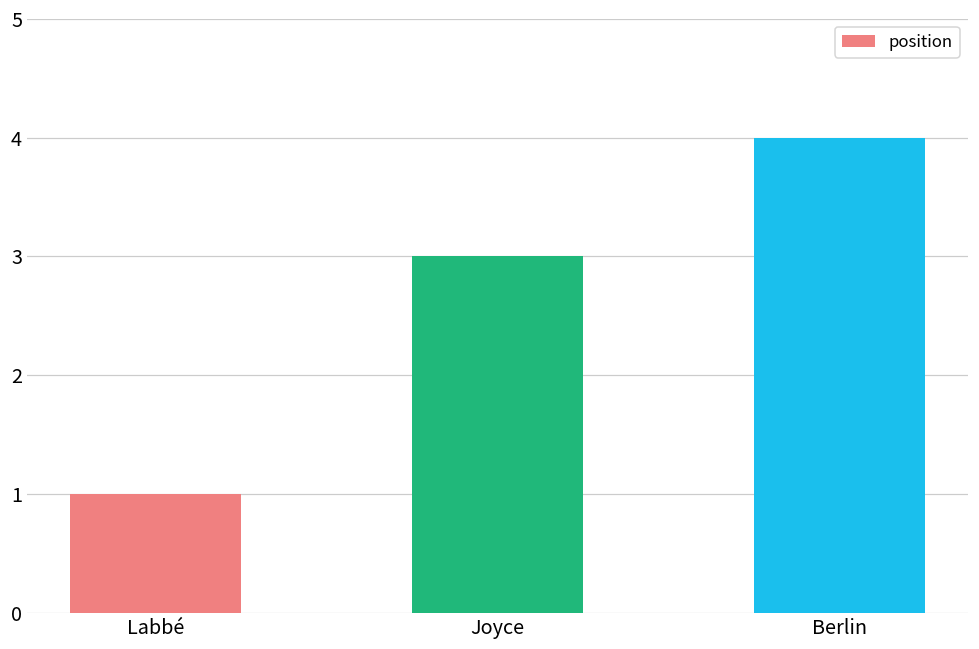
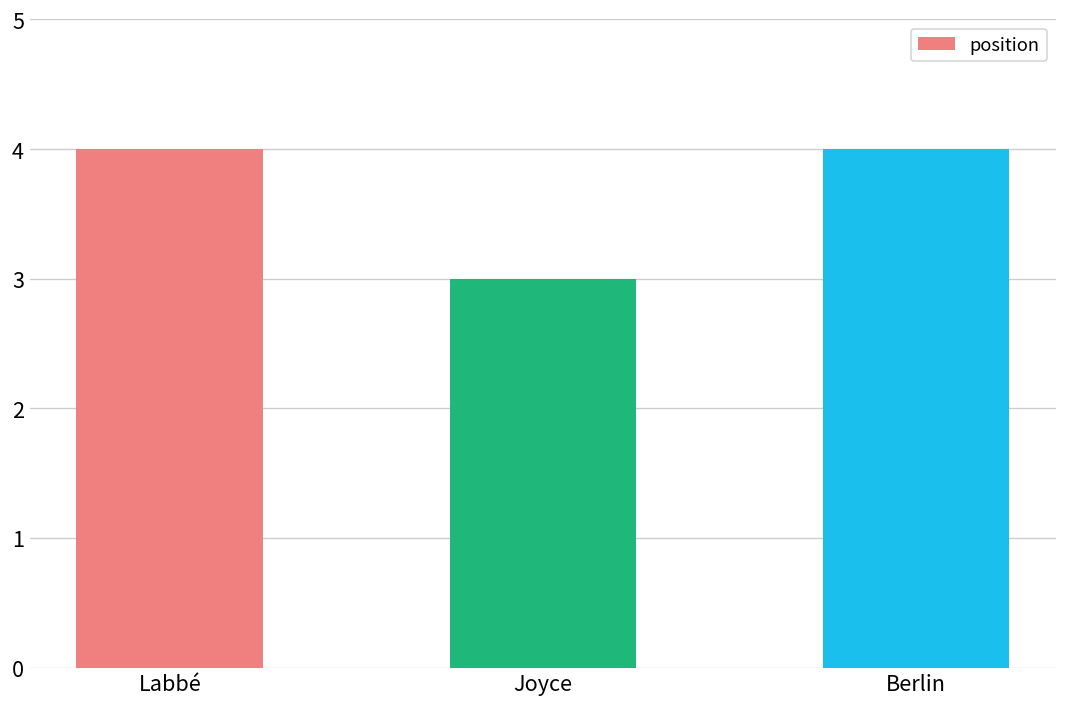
Labbé: 1 -> 4
